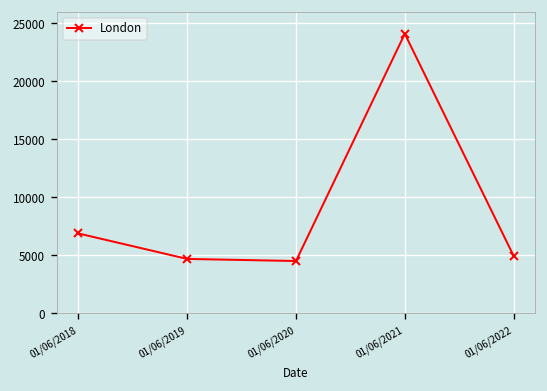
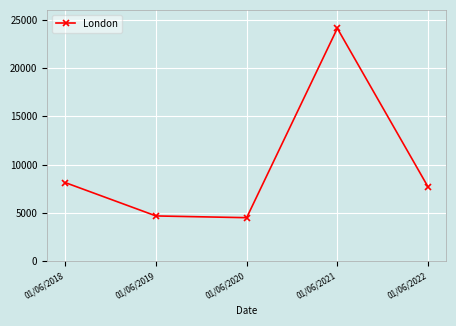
01/06/2018: 7000 -> 8000
01/06/2022: 5000 -> 8000
